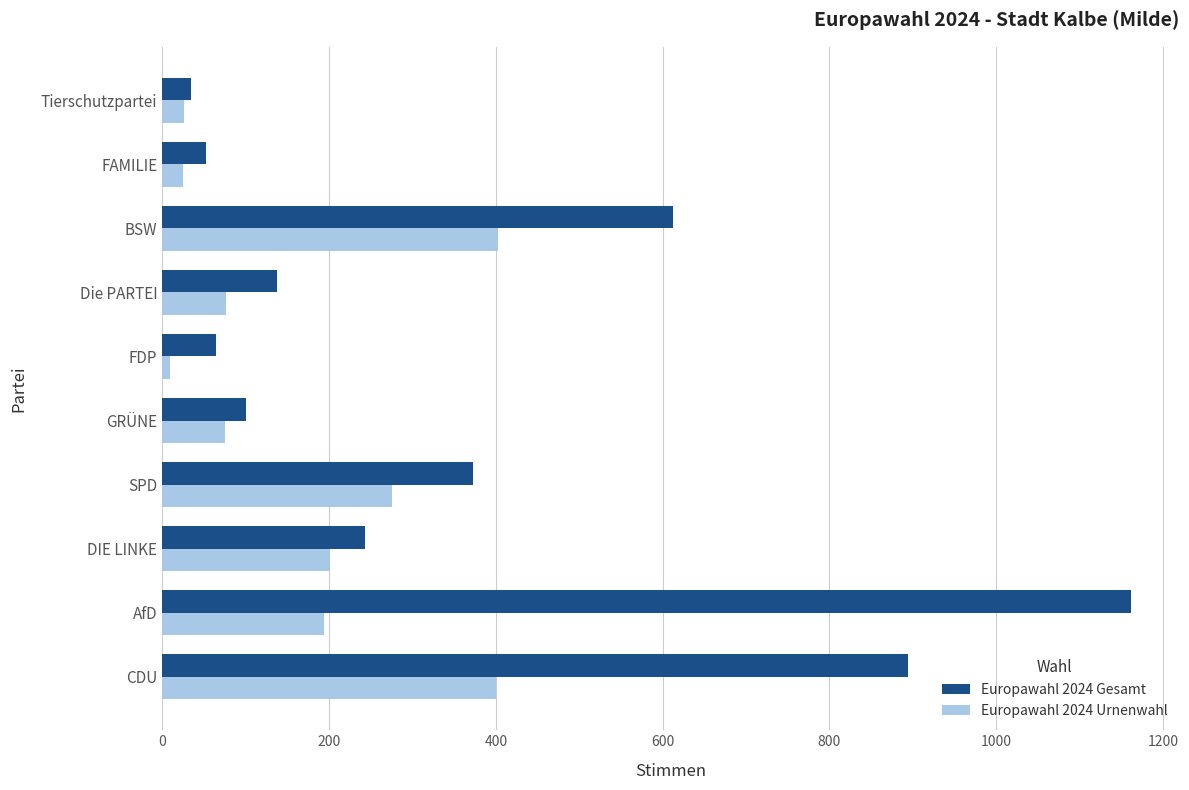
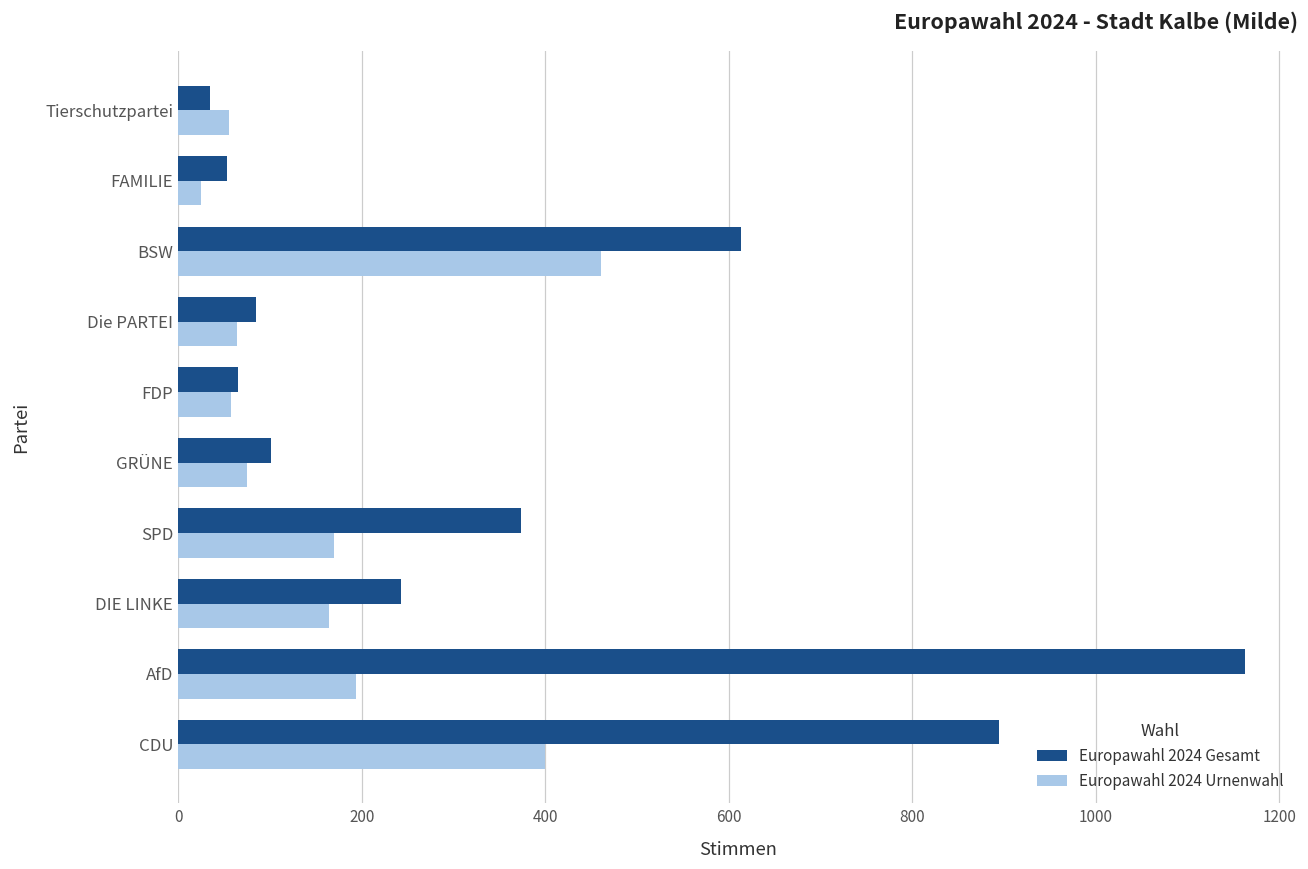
Europawahl 2024 Urnenwahl, Tierschutzpartei: 30 -> 60
Europawahl 2024 Urnenwahl, BSW: 400 -> 460
Europawahl 2024 Gesamt, Die PARTEI: 140 -> 80
Europawahl 2024 Urnenwahl, Die PARTEI: 80 -> 60
Europawahl 2024 Urnenwahl, FDP: 10 -> 60
Europawahl 2024 Urnenwahl, SPD: 280 -> 170
Europawahl 2024 Urnenwahl, DIE LINKE: 200 -> 160
